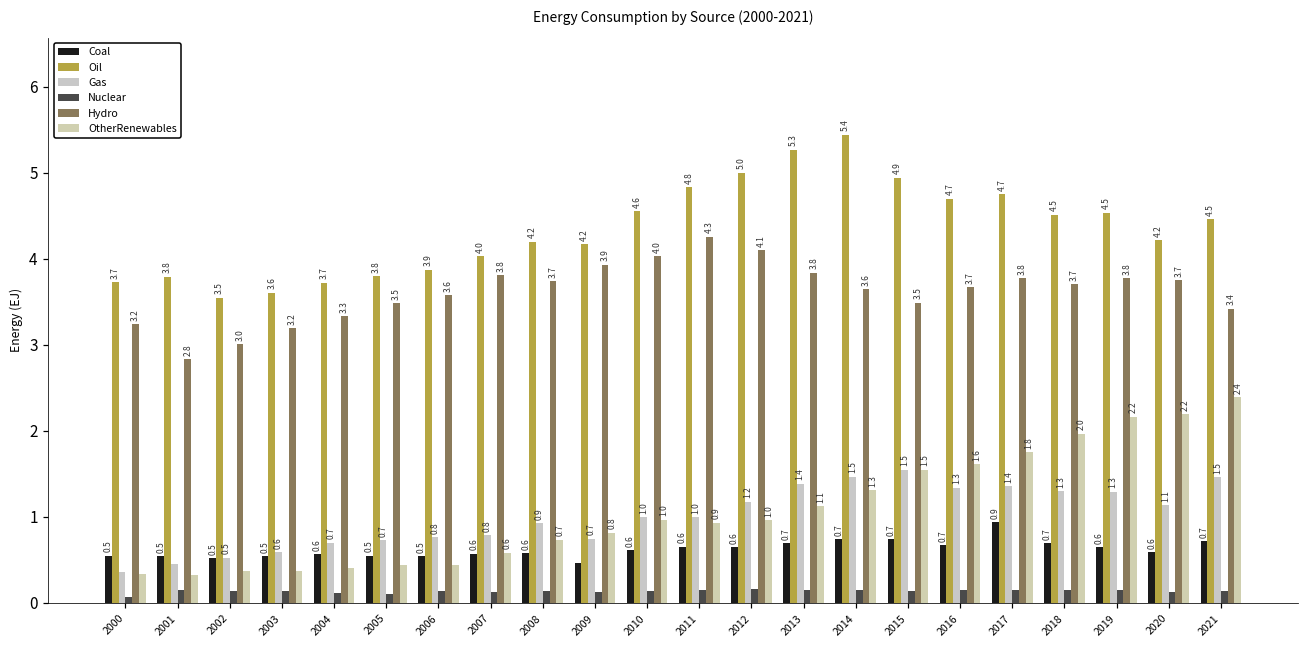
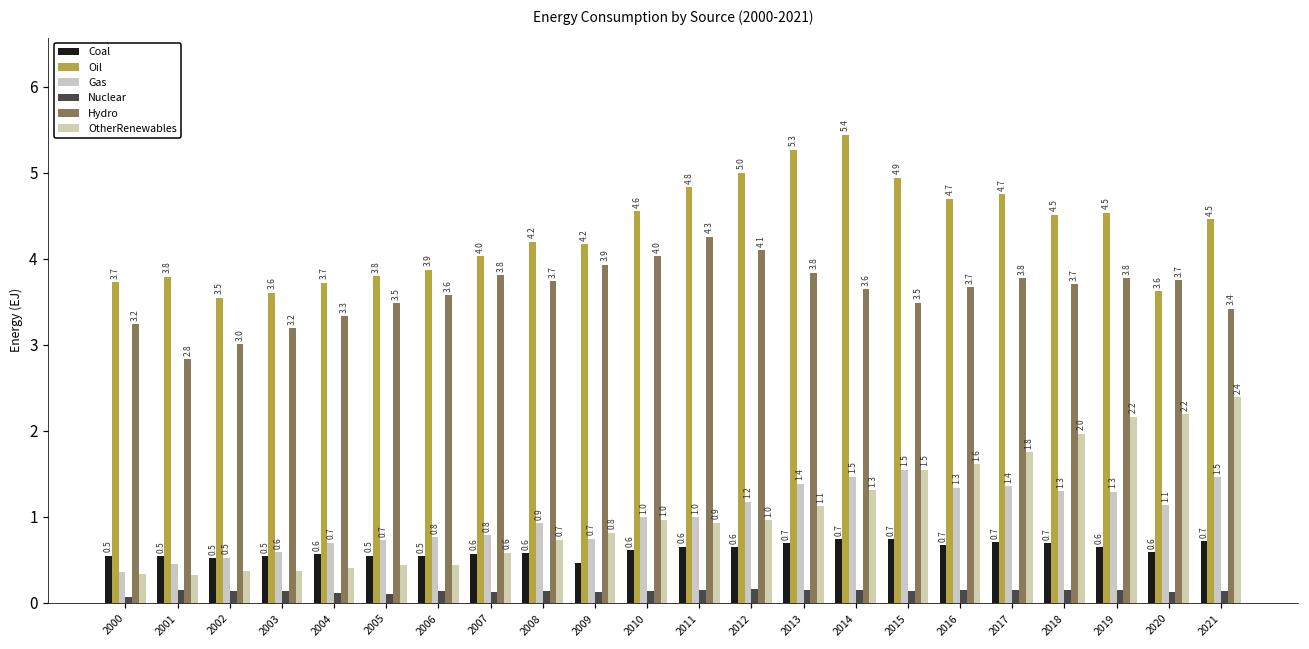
Coal, 2017: 0.9 -> 0.7
Oil, 2020: 4.2 -> 3.6
